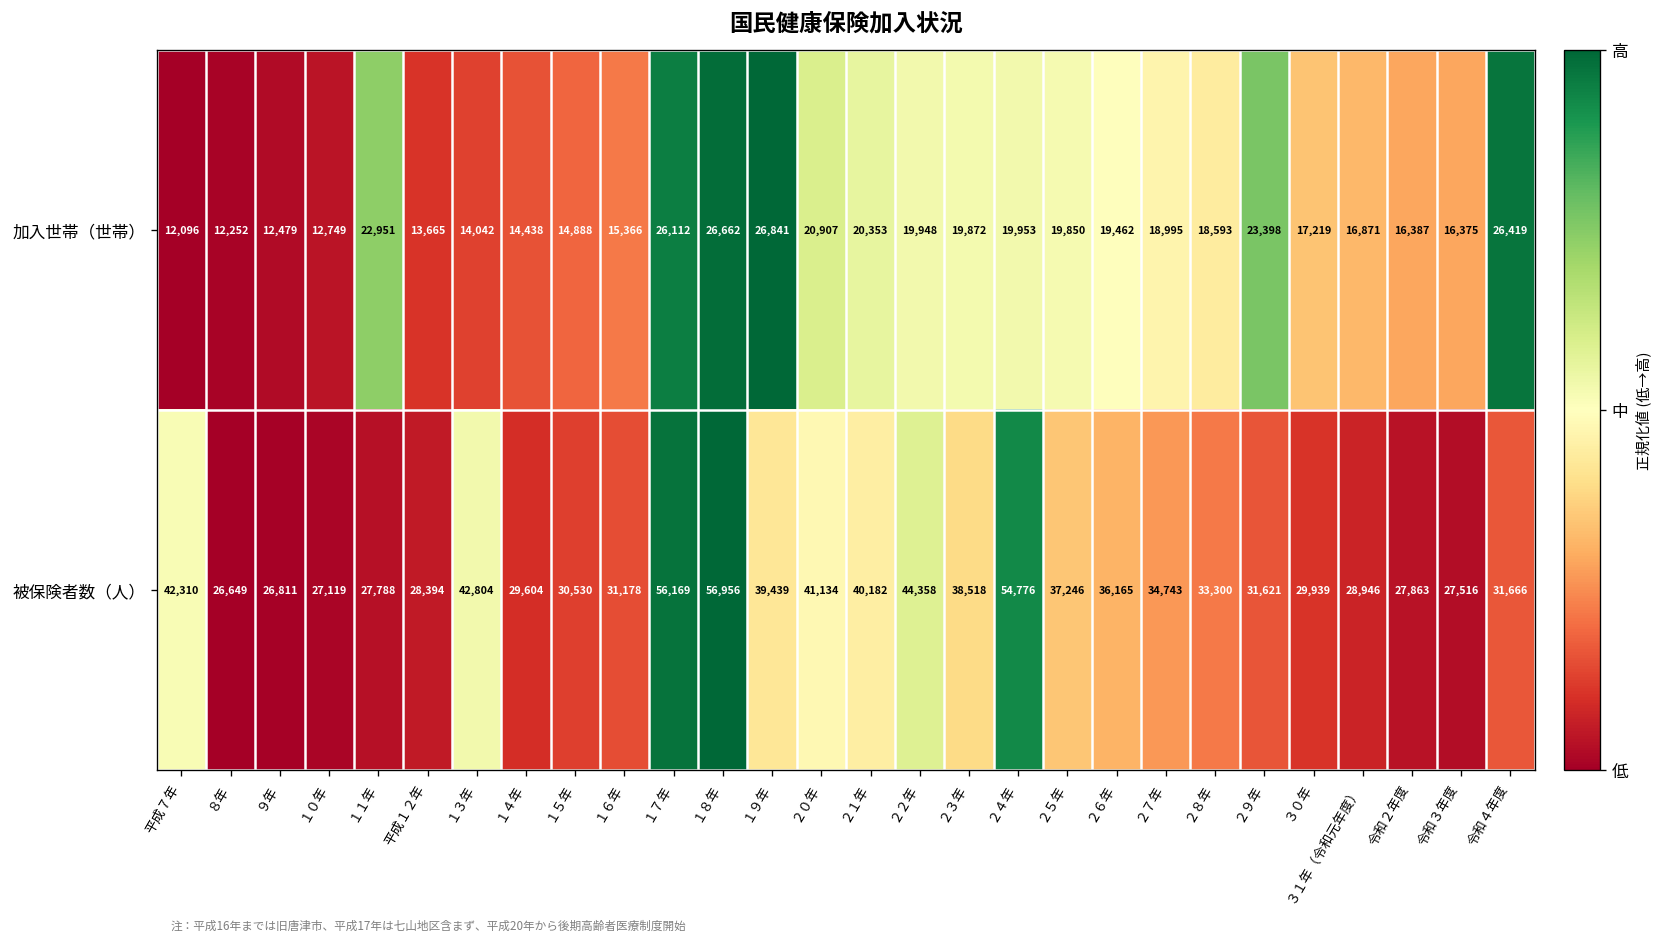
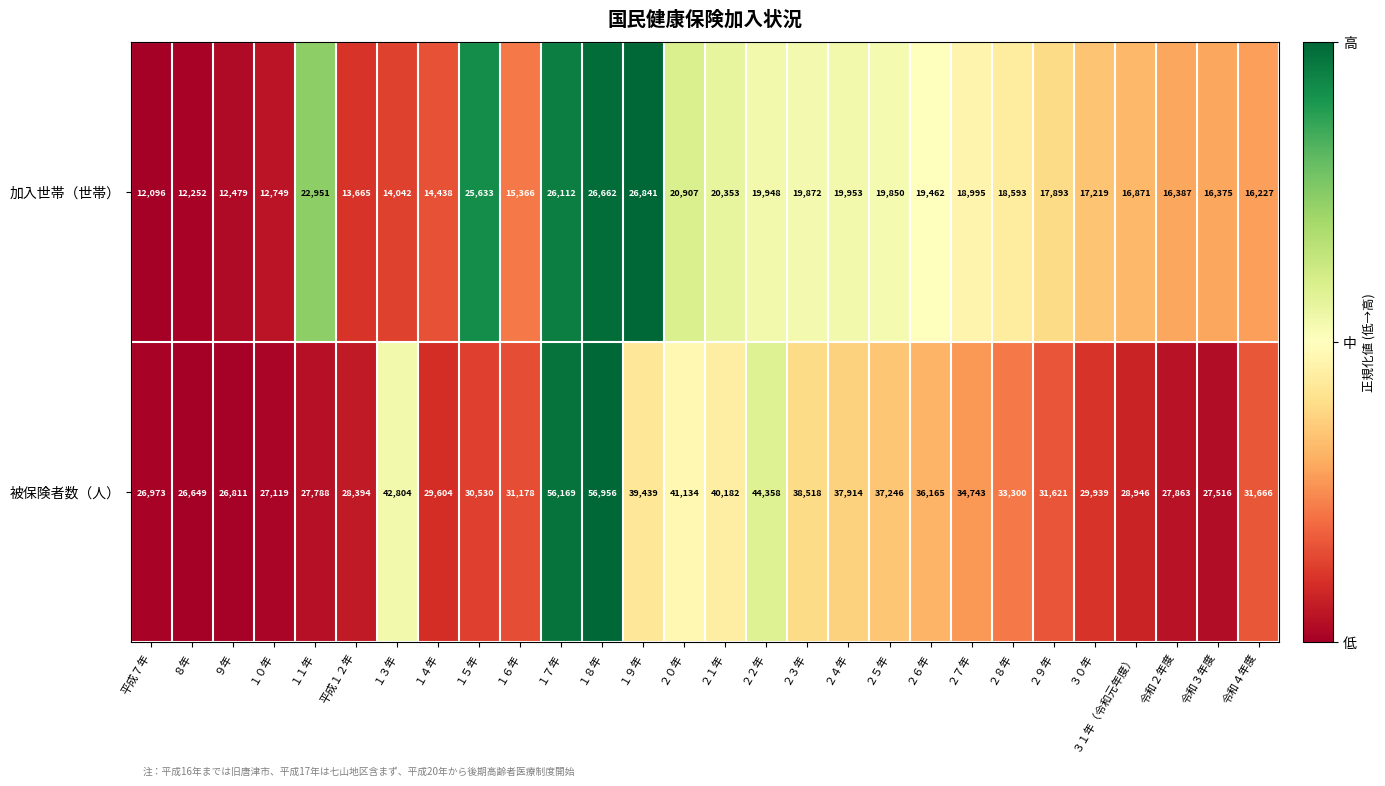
加入世帯（世帯）, １５年: 14,888 -> 25,633
加入世帯（世帯）, ２９年: 23,398 -> 17,893
加入世帯（世帯）, 令和４年度: 26,419 -> 16,227
被保険者数（人）, 平成７年: 42,310 -> 26,973
被保険者数（人）, ２４年: 54,776 -> 37,914
